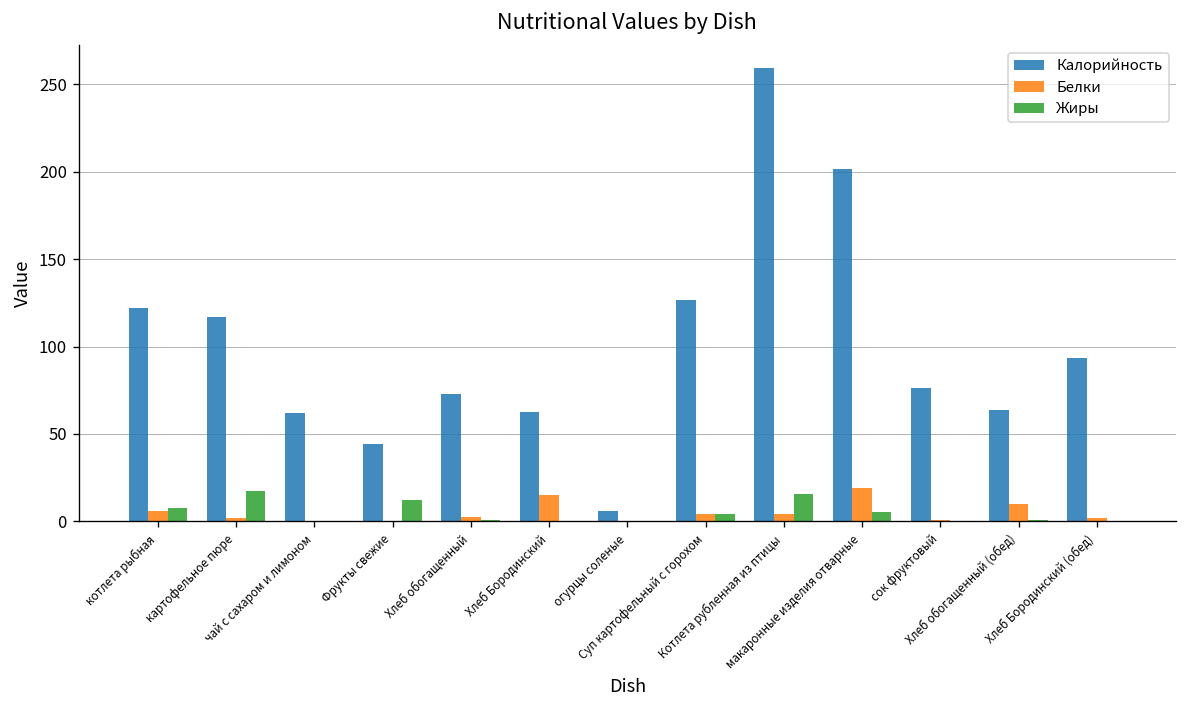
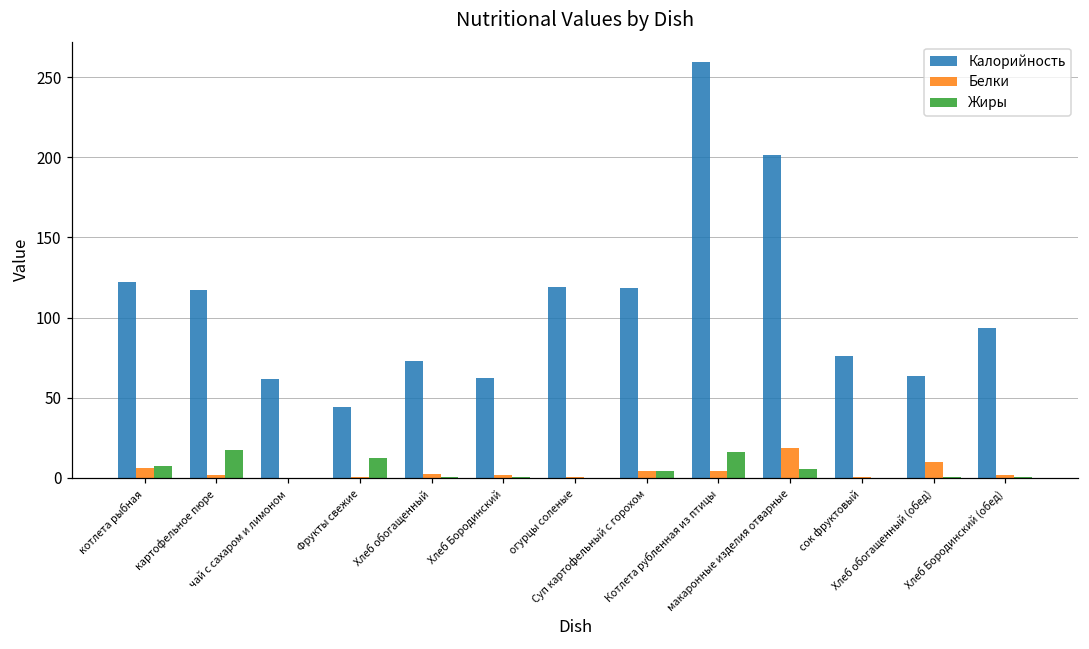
Белки, Хлеб Бородинский: 15 -> 2
Калорийность, огурцы соленые: 6 -> 119
Калорийность, Суп картофельный с горохом: 127 -> 119
